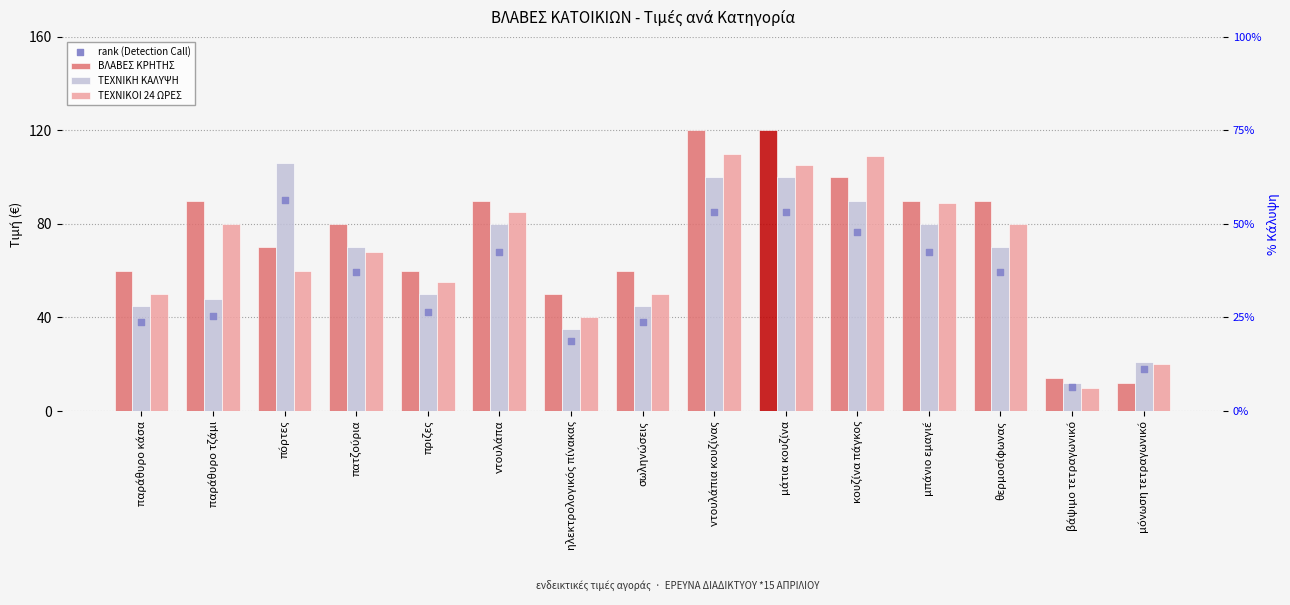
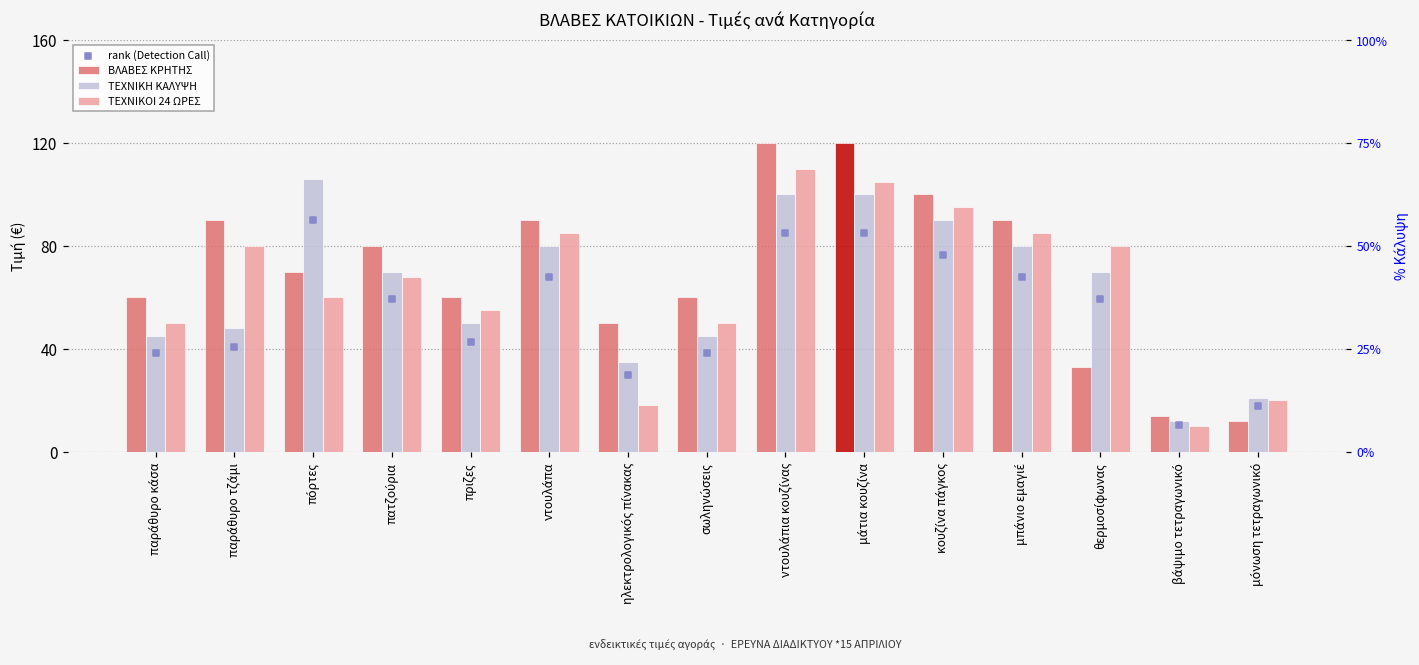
ΤΕΧΝΙΚΟΙ 24 ΩΡΕΣ, ηλεκτρολογικός πίνακας: 40 -> 18
ΤΕΧΝΙΚΟΙ 24 ΩΡΕΣ, κουζίνα πάγκος: 109 -> 95
ΤΕΧΝΙΚΟΙ 24 ΩΡΕΣ, μπάνιο εμαγιέ: 89 -> 85
ΒΛΑΒΕΣ ΚΡΗΤΗΣ, θερμοσίφωνας: 90 -> 33
